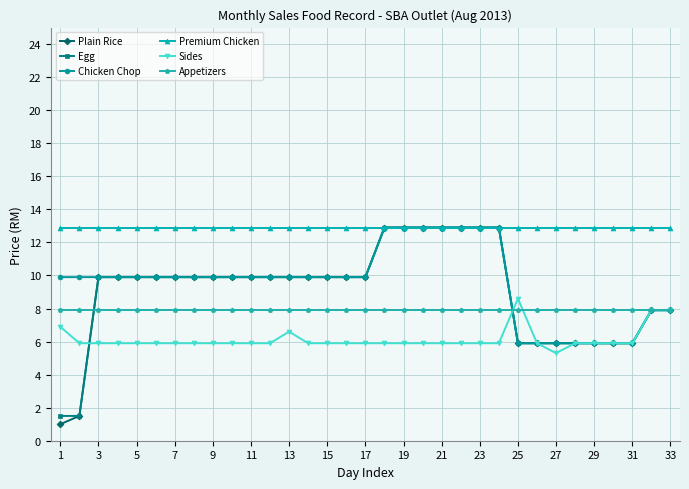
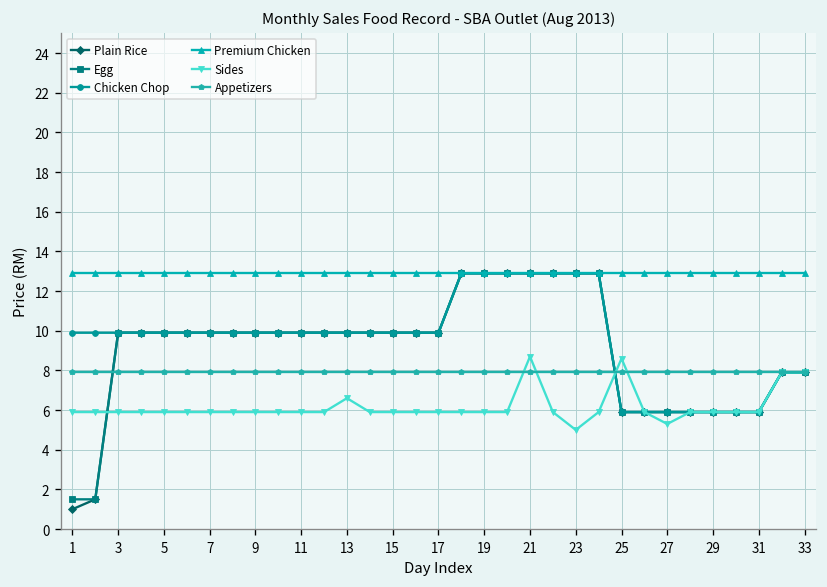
Sides, 1: 6.9 -> 5.9
Sides, 21: 5.9 -> 8.7
Sides, 23: 5.9 -> 5.0
